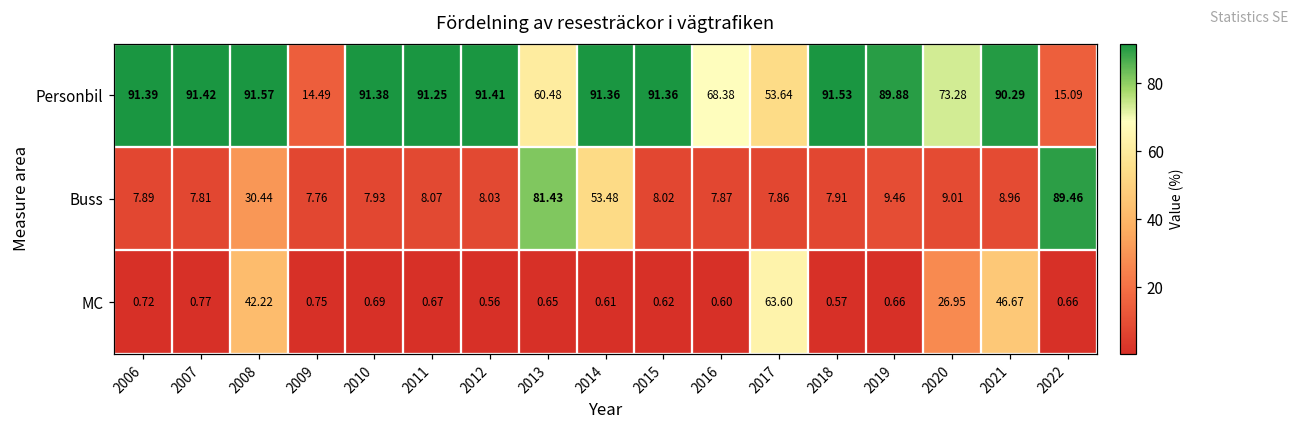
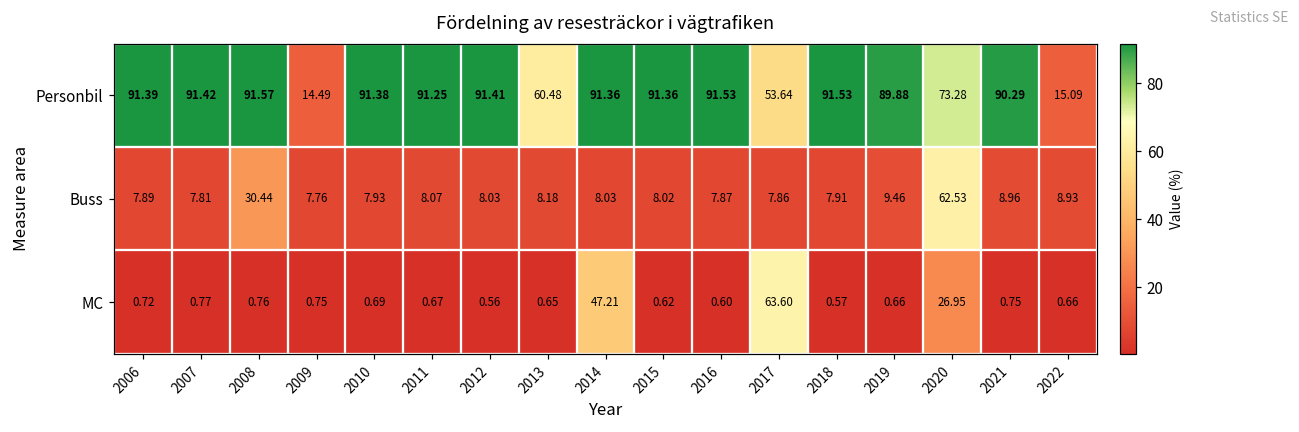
Personbil, 2016: 68.38 -> 91.53
Buss, 2013: 81.43 -> 8.18
Buss, 2014: 53.48 -> 8.03
Buss, 2020: 9.01 -> 62.53
Buss, 2022: 89.46 -> 8.93
MC, 2008: 42.22 -> 0.76
MC, 2014: 0.61 -> 47.21
MC, 2021: 46.67 -> 0.75
